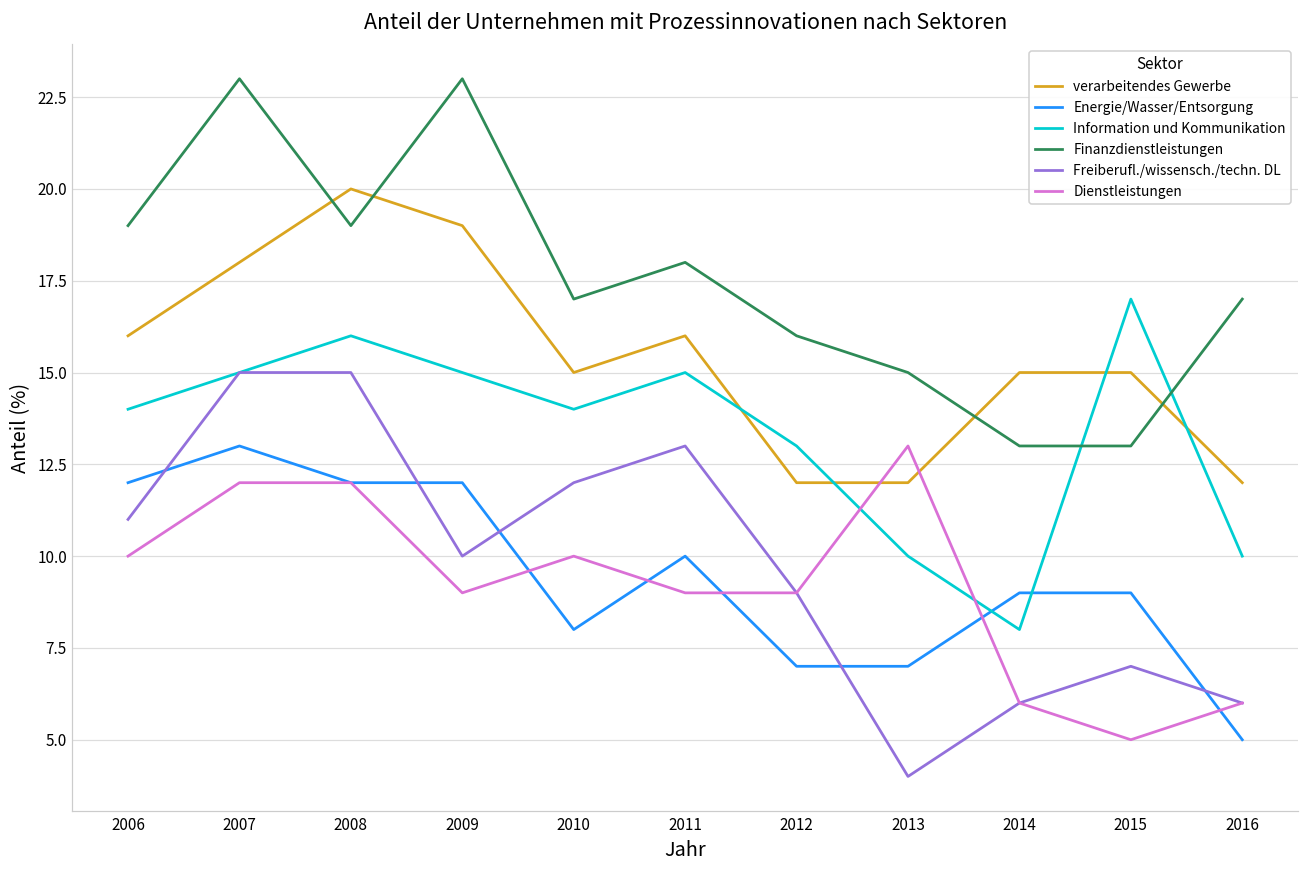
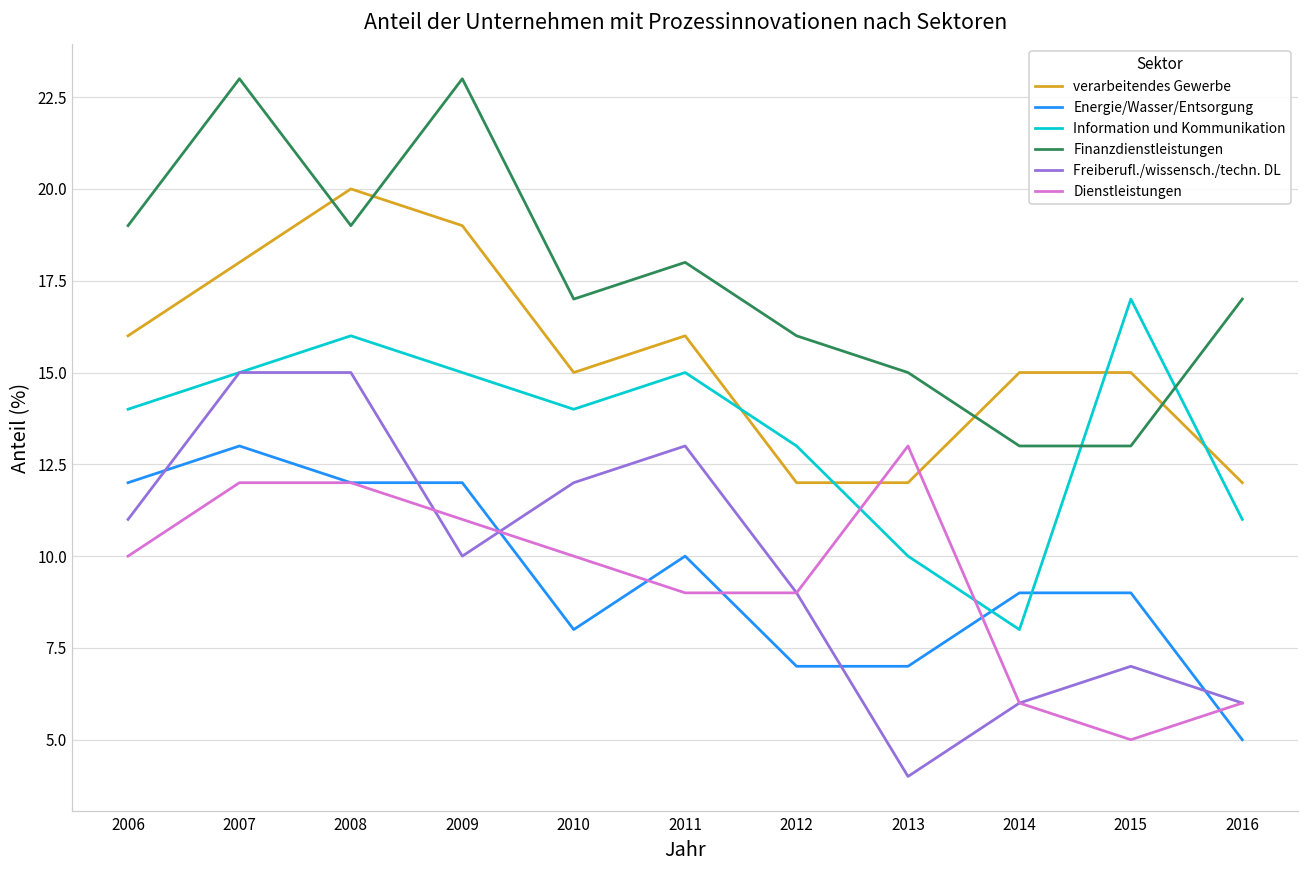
Dienstleistungen, 2009: 9 -> 11
Information und Kommunikation, 2016: 10 -> 11
